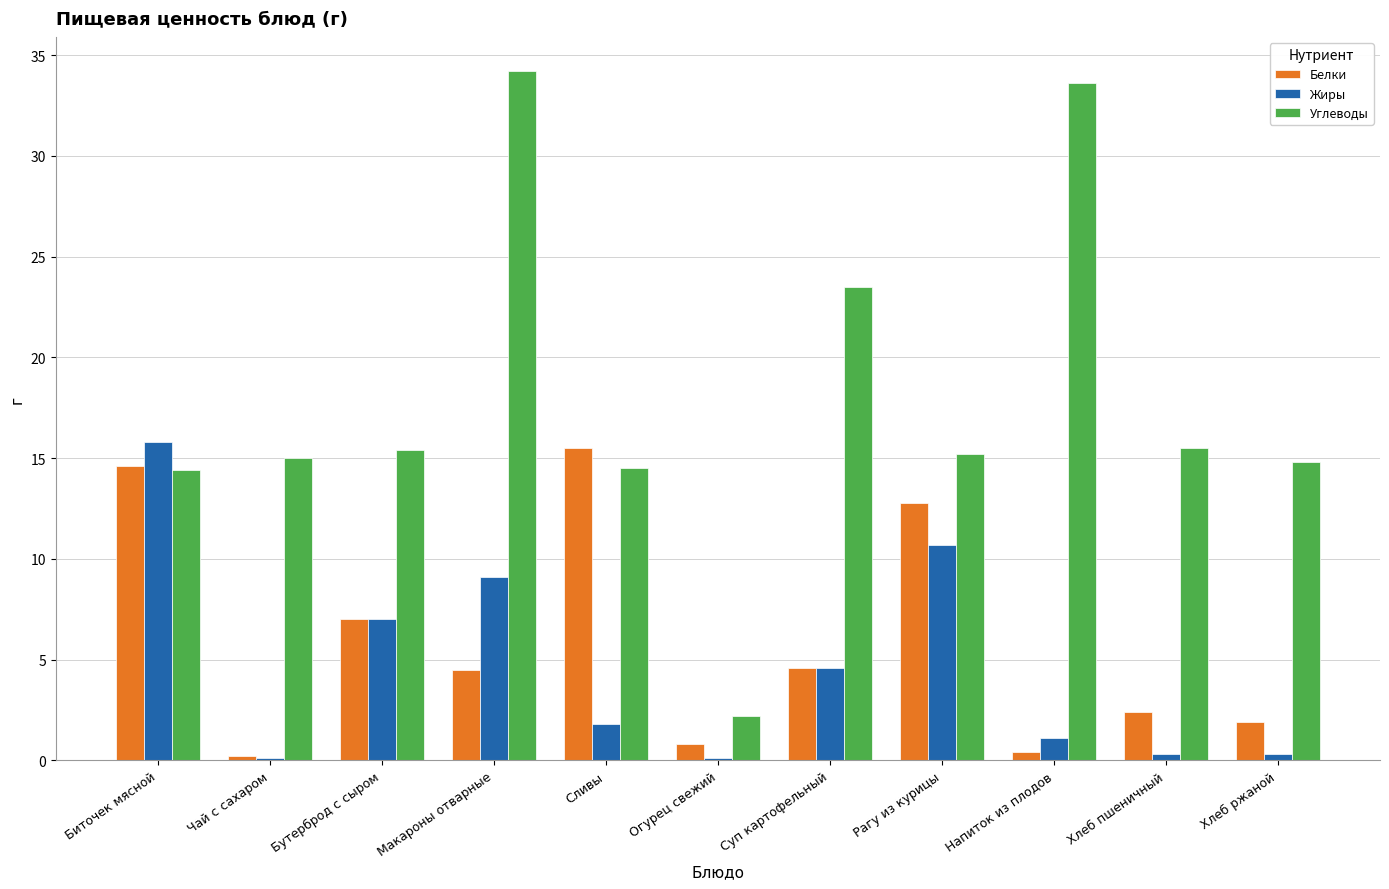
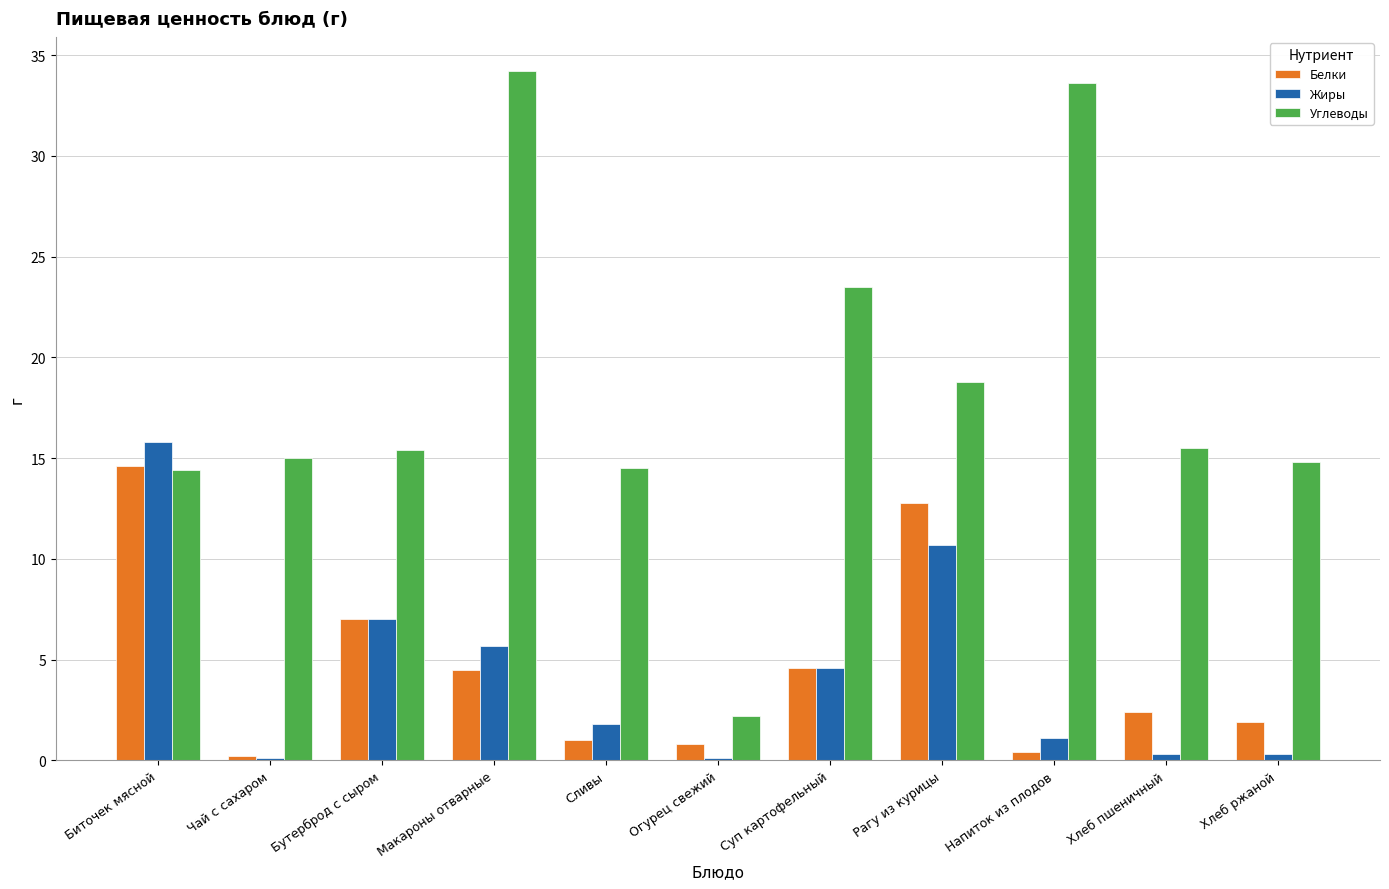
Жиры, Макароны отварные: 9.1 -> 5.7
Белки, Сливы: 15.5 -> 1.0
Углеводы, Рагу из курицы: 15.2 -> 18.8
